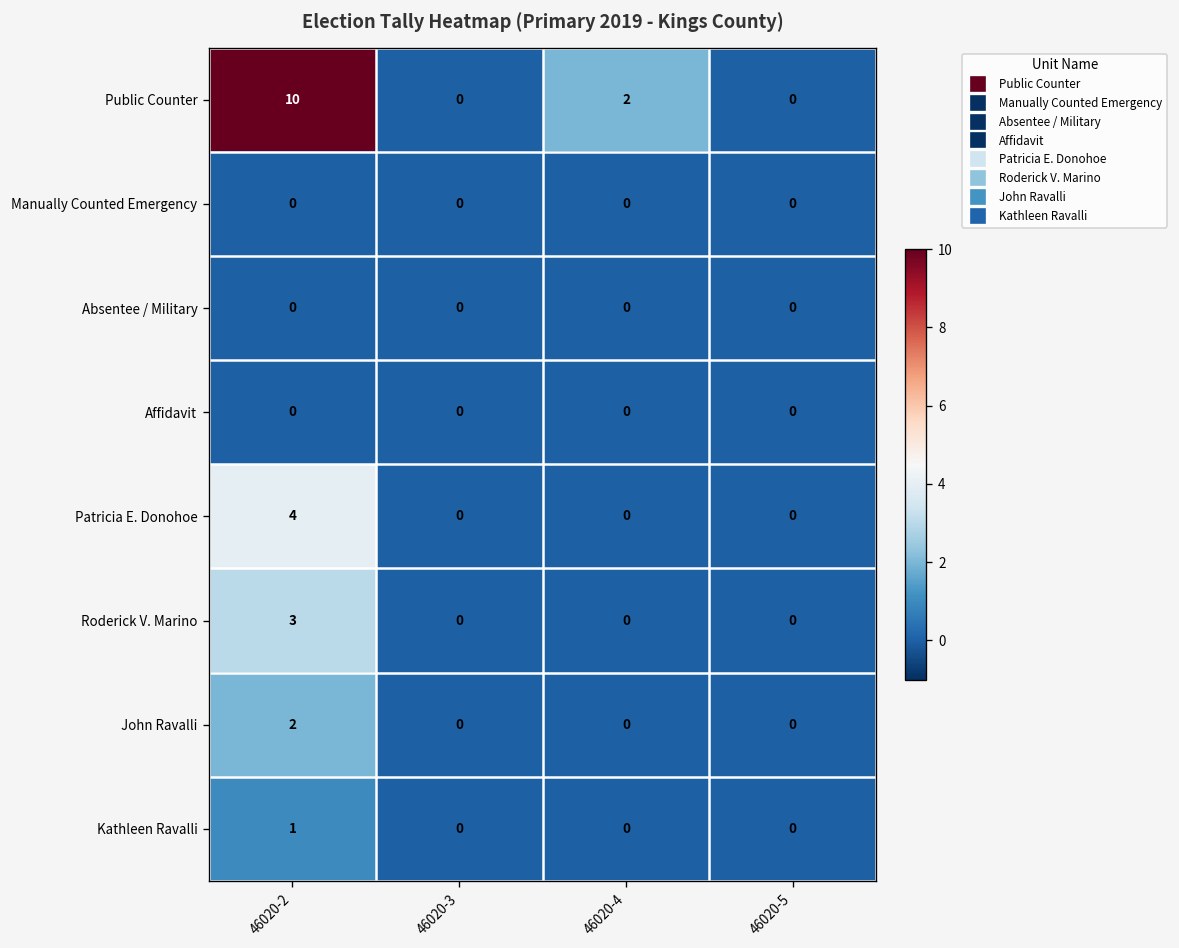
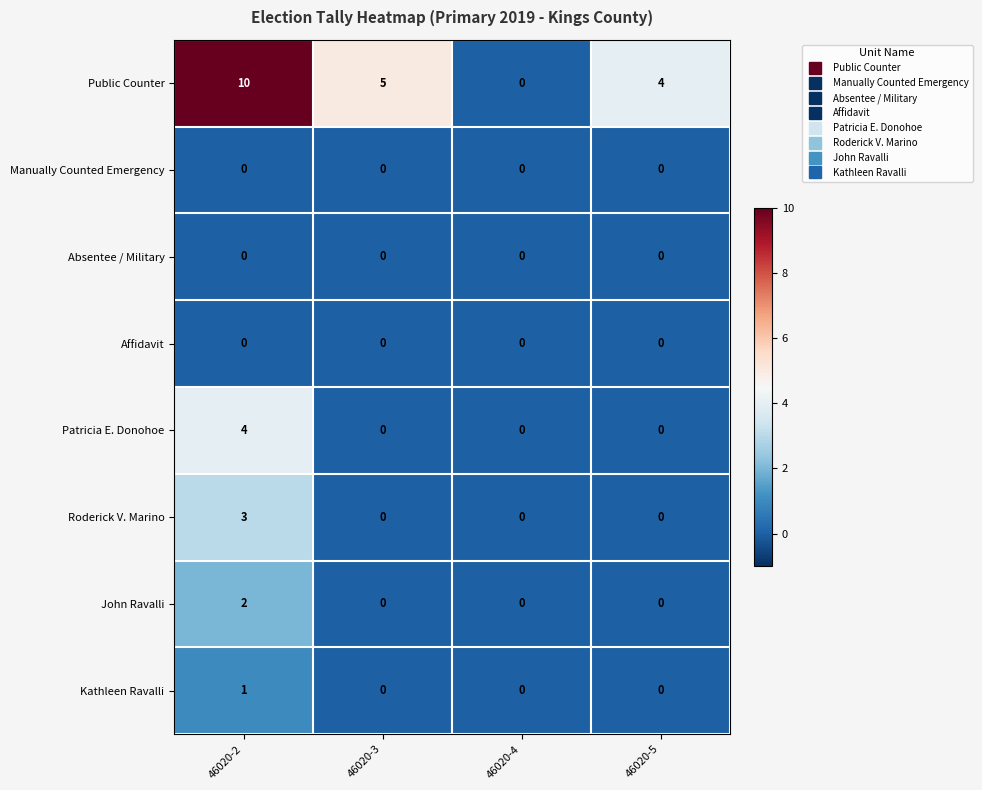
Public Counter, 46020-3: 0 -> 5
Public Counter, 46020-4: 2 -> 0
Public Counter, 46020-5: 0 -> 4
